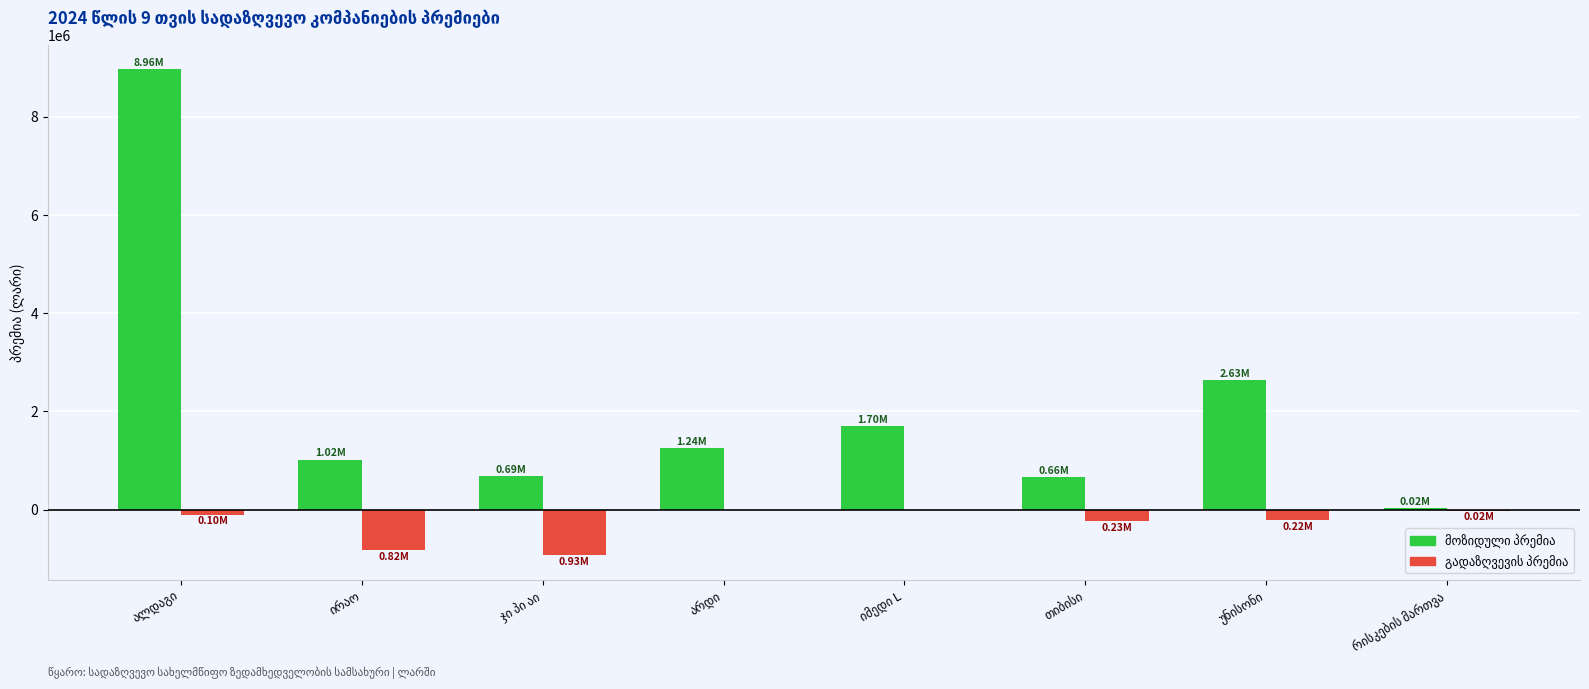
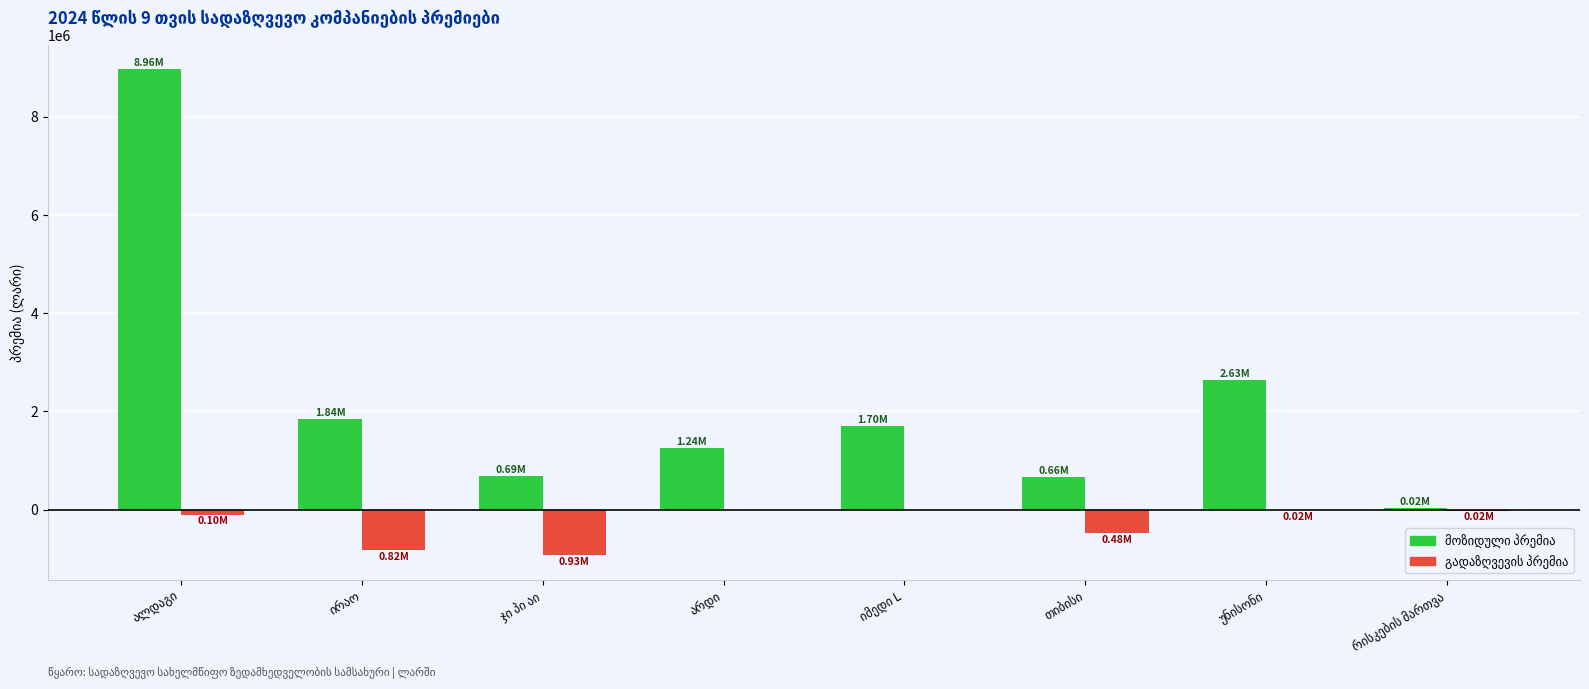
მოზიდული პრემია, ირაო: 1.02M -> 1.84M
გადაზღვევის პრემია, თიბისი: 0.23M -> 0.48M
გადაზღვევის პრემია, უნისონი: 0.22M -> 0.02M
